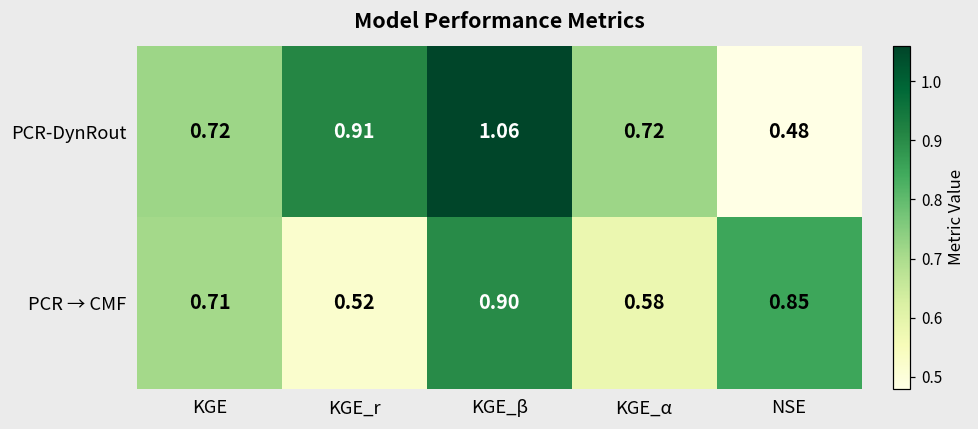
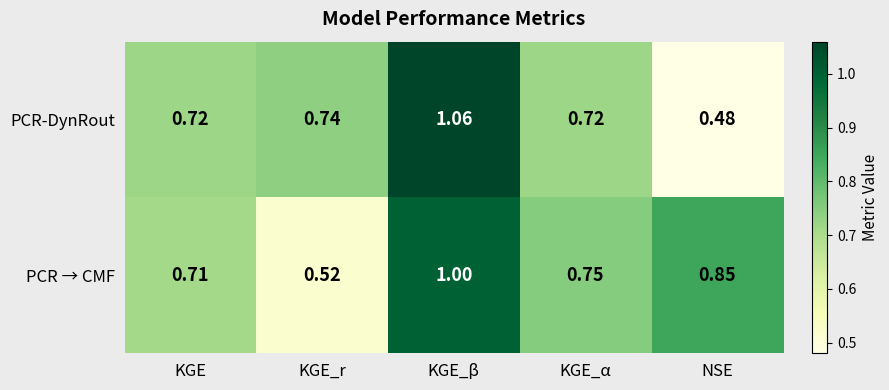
PCR-DynRout, KGE_r: 0.91 -> 0.74
PCR → CMF, KGE_β: 0.90 -> 1.00
PCR → CMF, KGE_α: 0.58 -> 0.75
